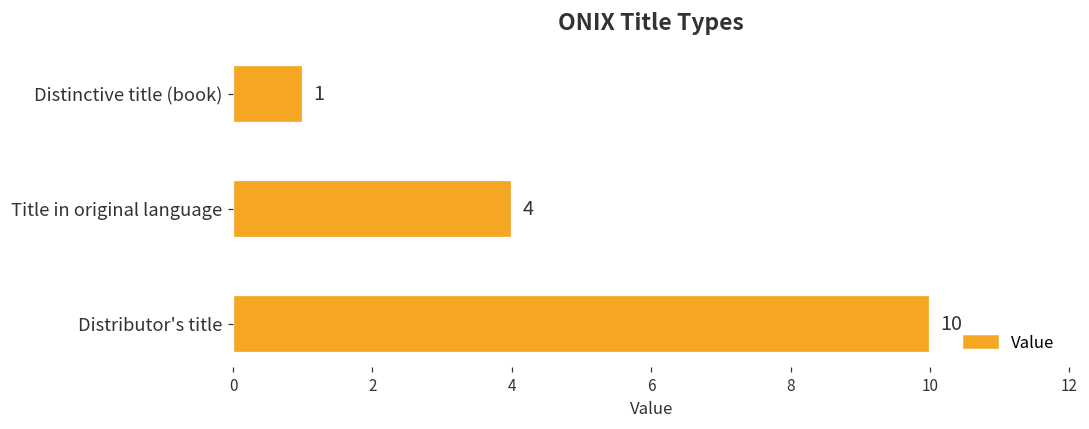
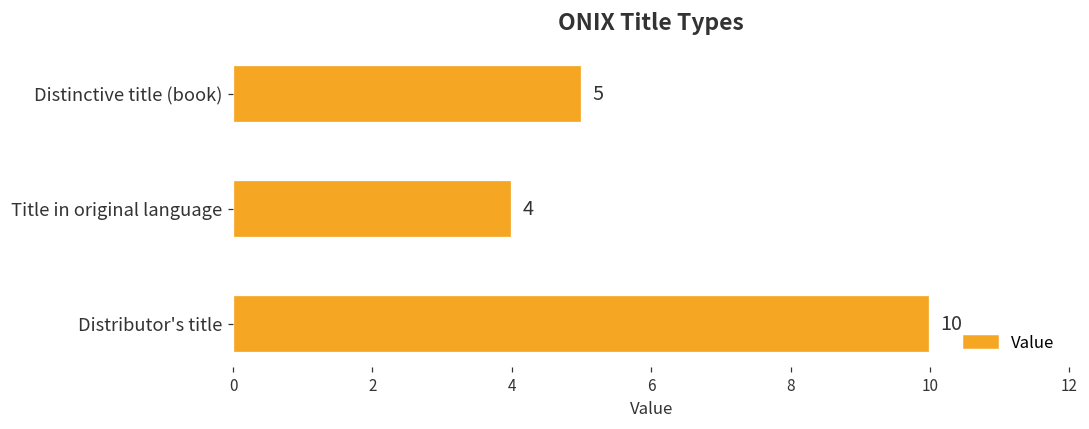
Distinctive title (book): 1 -> 5
